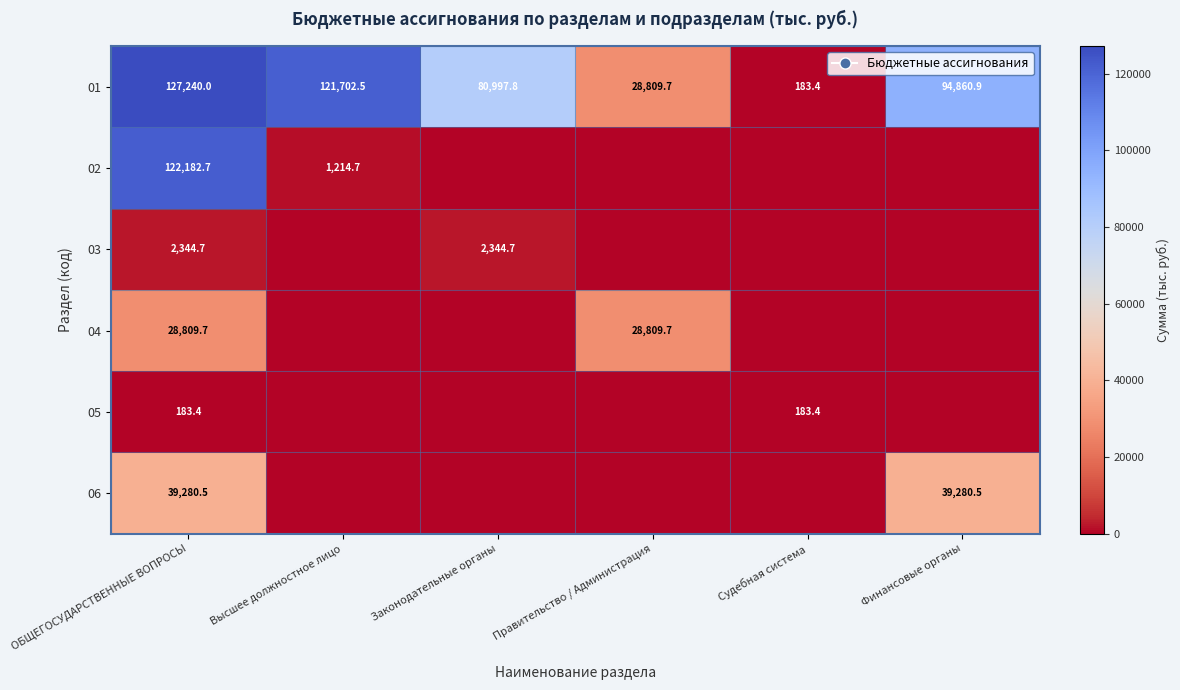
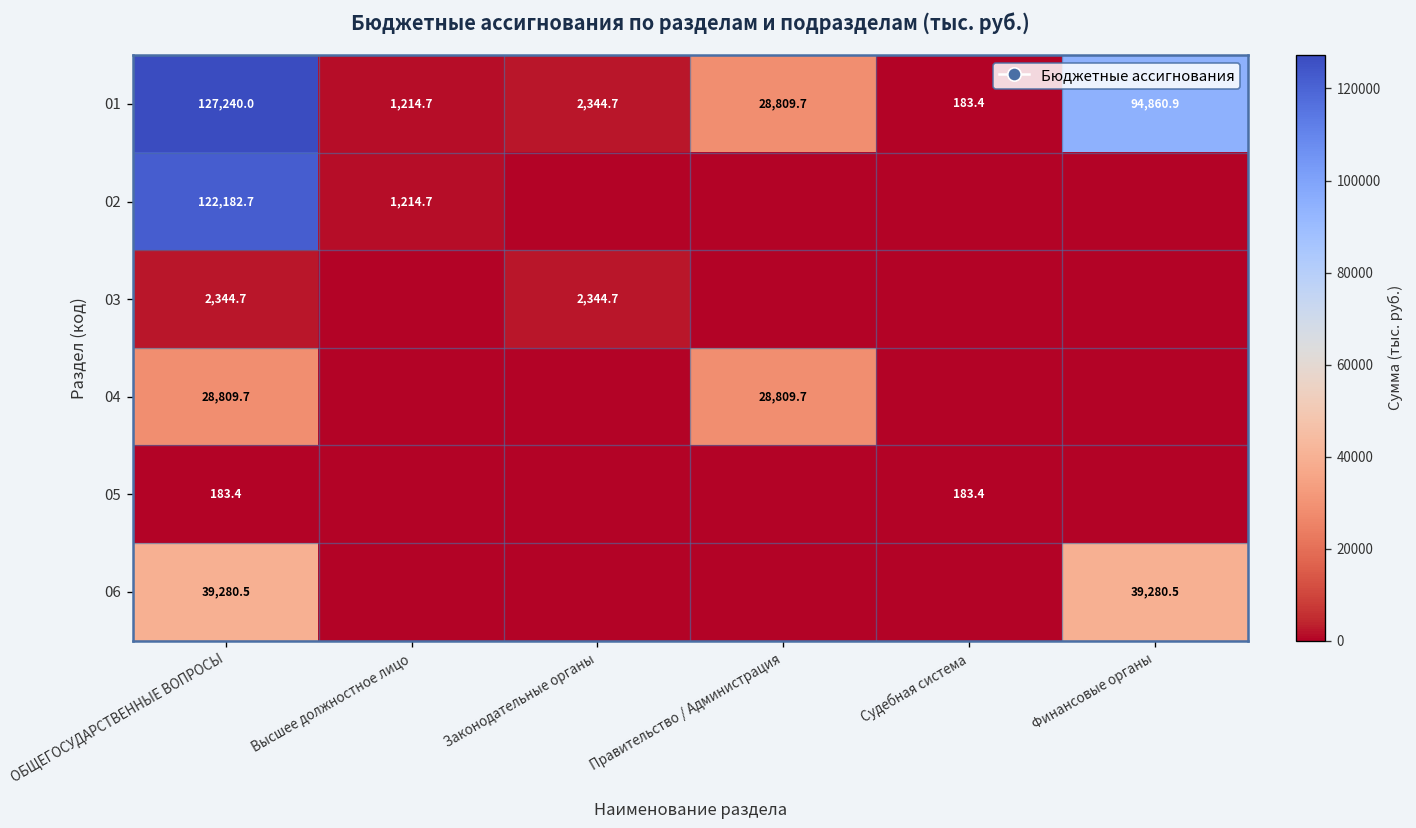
01, Высшее должностное лицо: 121,702.5 -> 1,214.7
01, Законодательные органы: 80,997.8 -> 2,344.7
